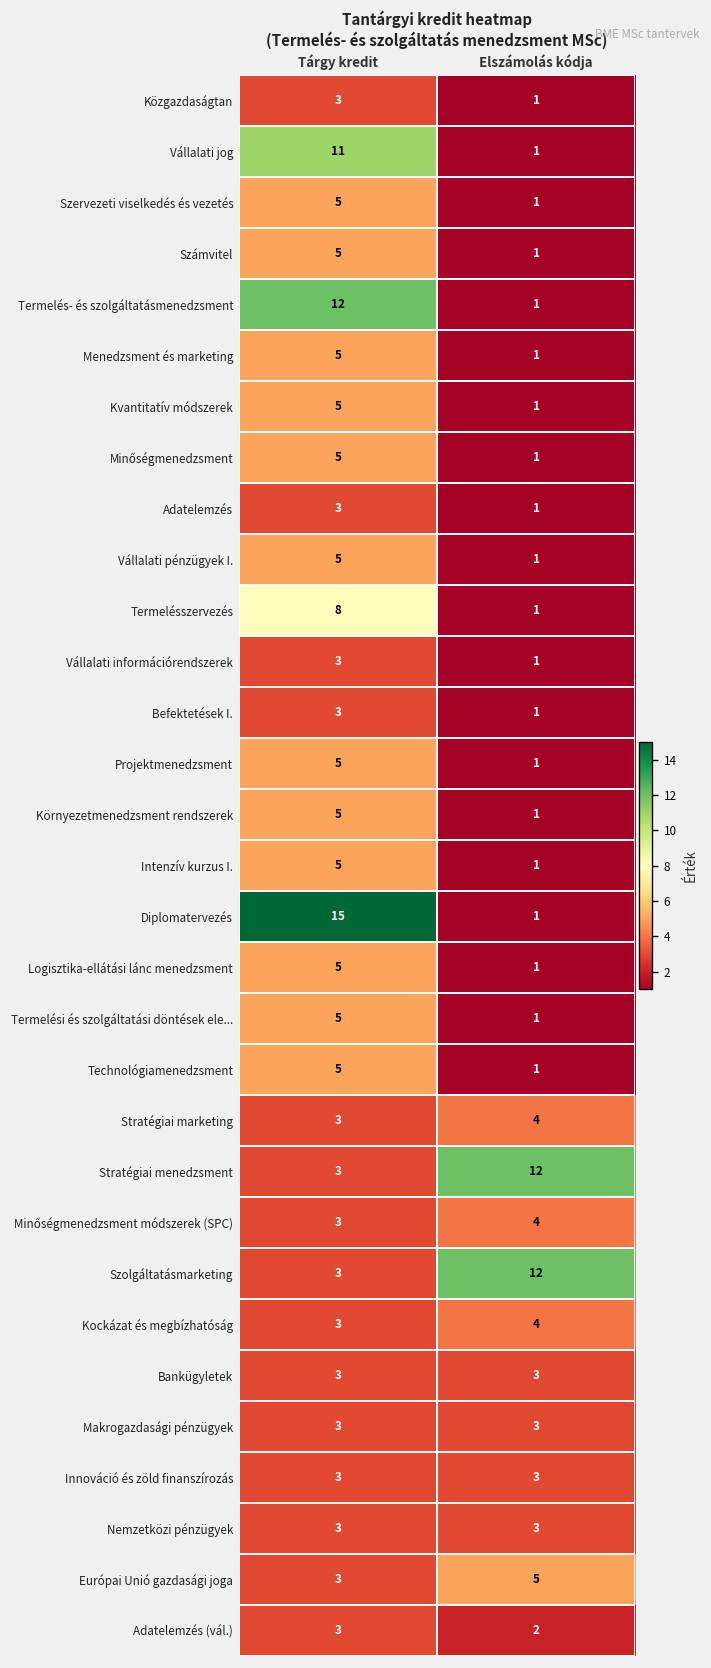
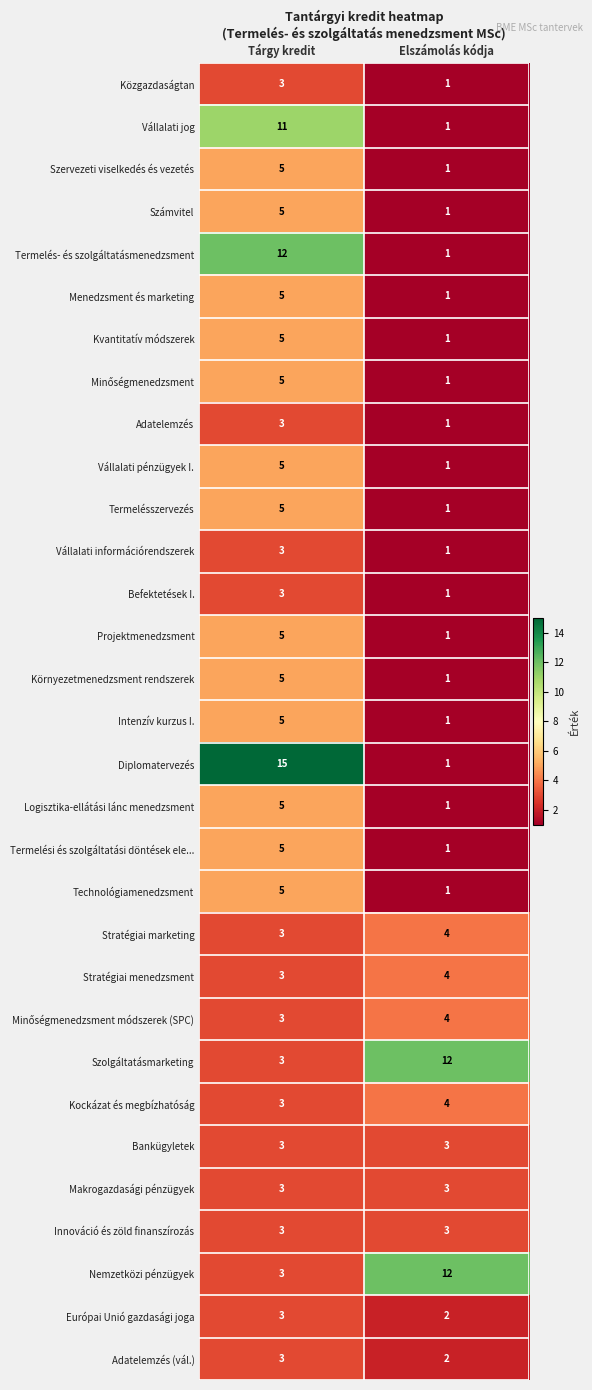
Termelésszervezés, Tárgy kredit: 8 -> 5
Stratégiai menedzsment, Elszámolás kódja: 12 -> 4
Nemzetközi pénzügyek, Elszámolás kódja: 3 -> 12
Európai Unió gazdasági joga, Elszámolás kódja: 5 -> 2
